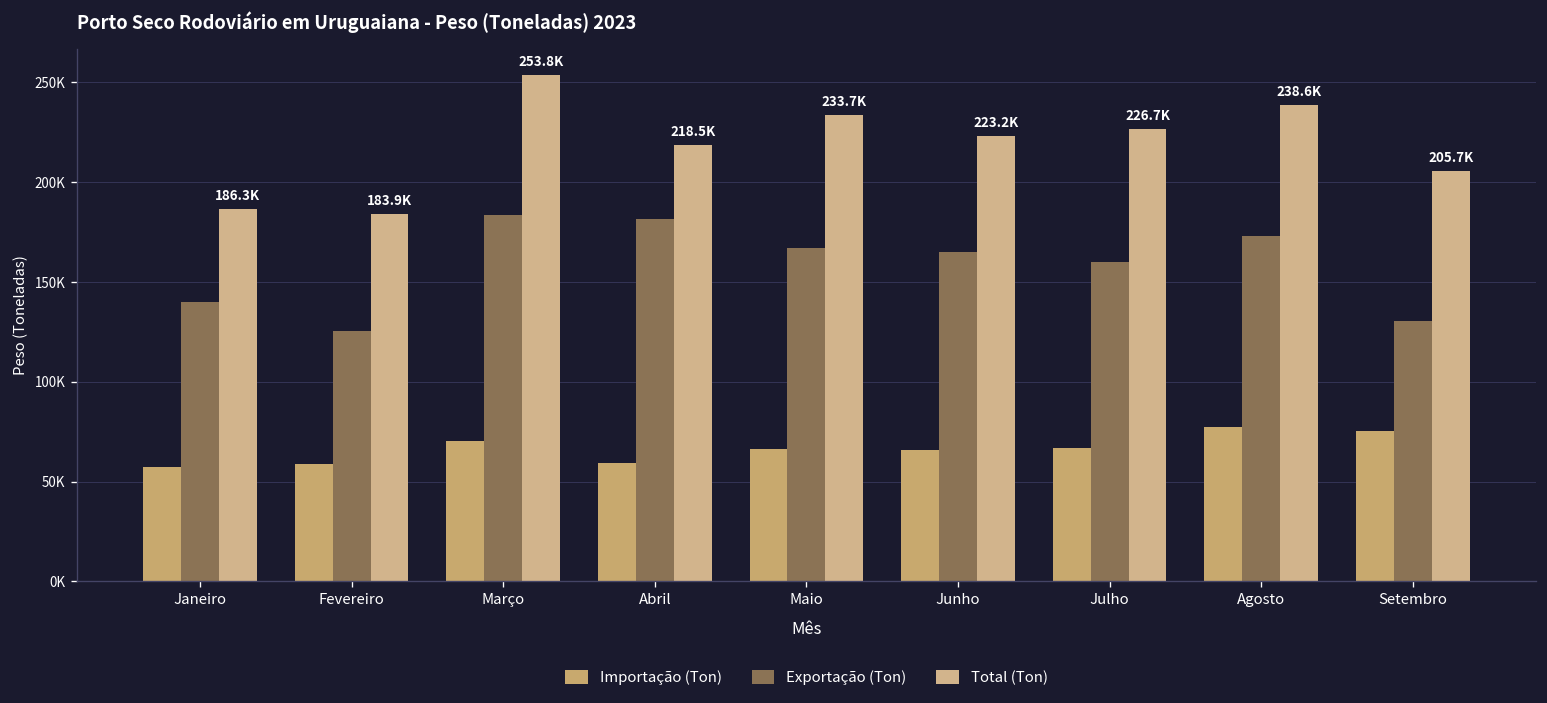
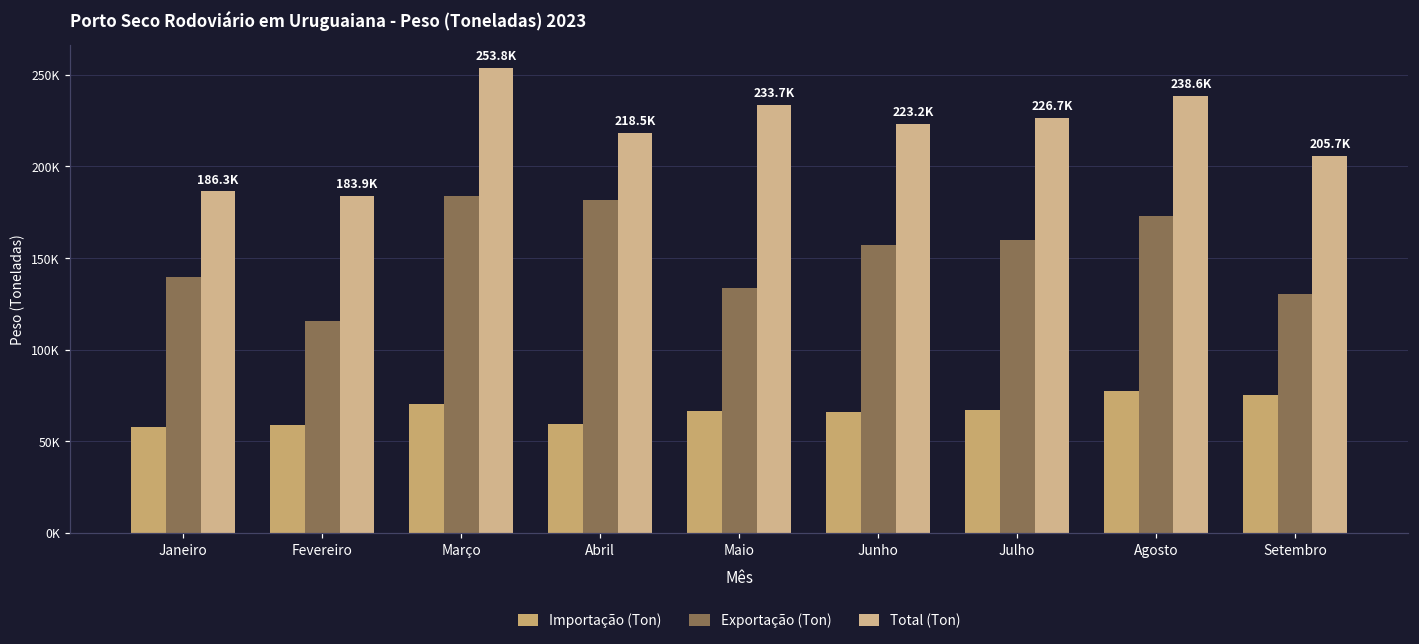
Exportação (Ton), Fevereiro: 125000 -> 115000
Exportação (Ton), Maio: 167000 -> 134000
Exportação (Ton), Junho: 165000 -> 157000
